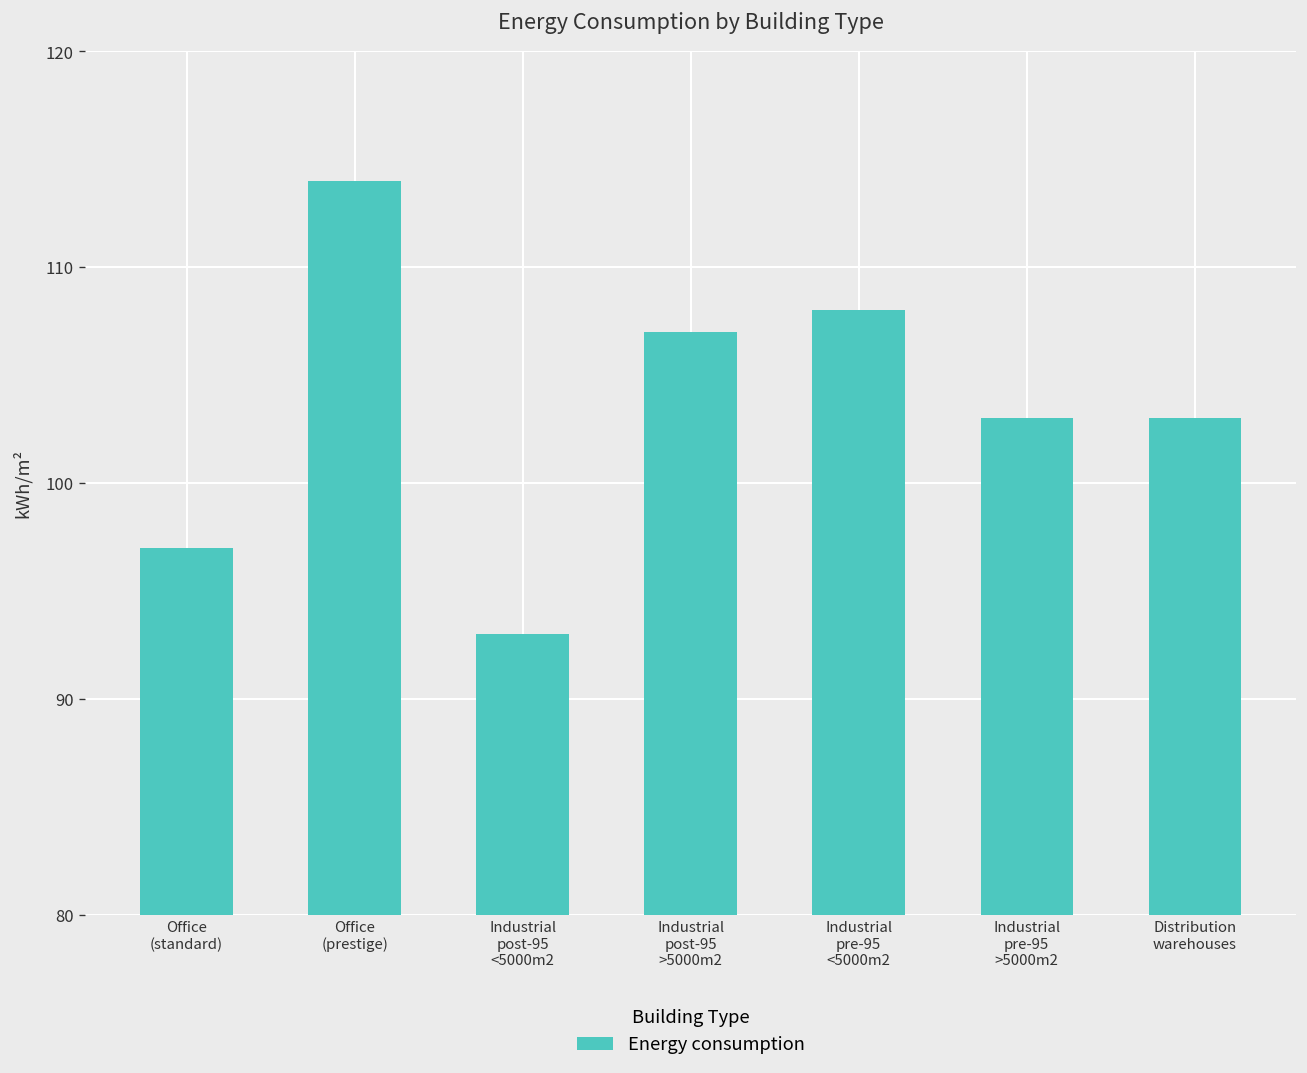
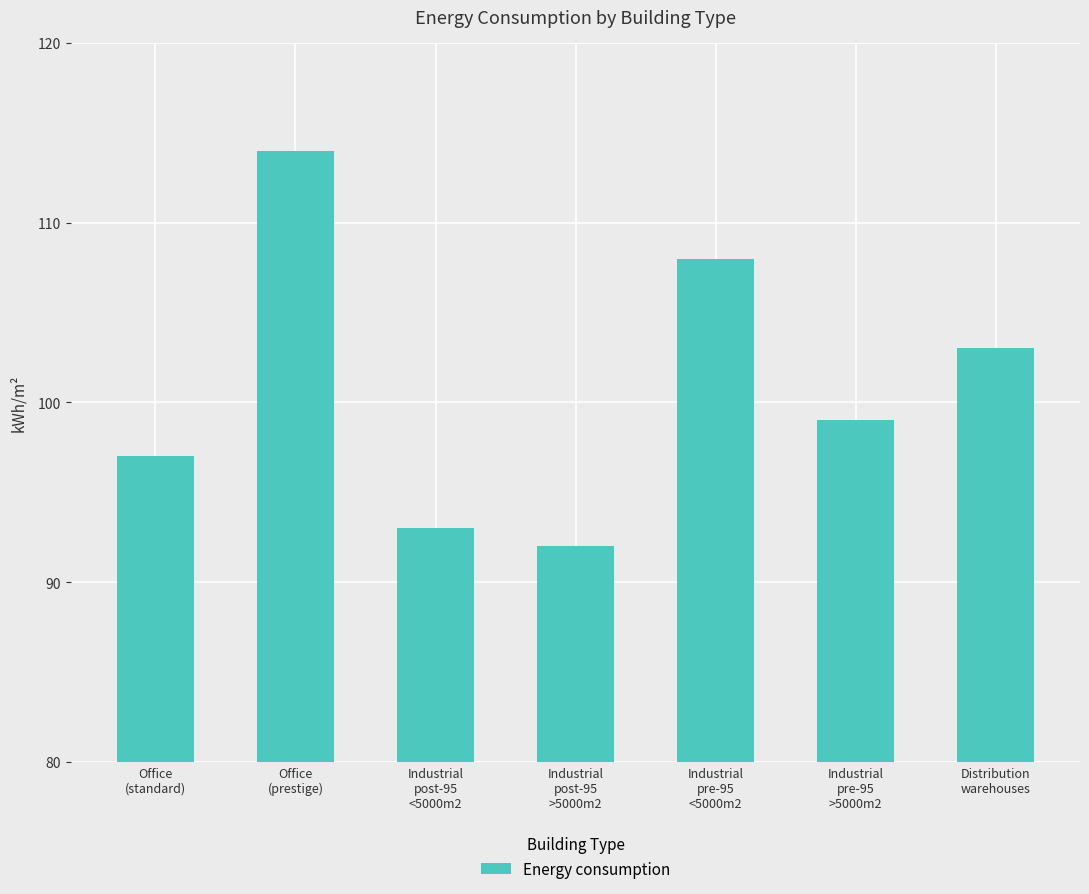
Industrial post-95 >5000m2: 107 -> 92
Industrial pre-95 >5000m2: 103 -> 99
